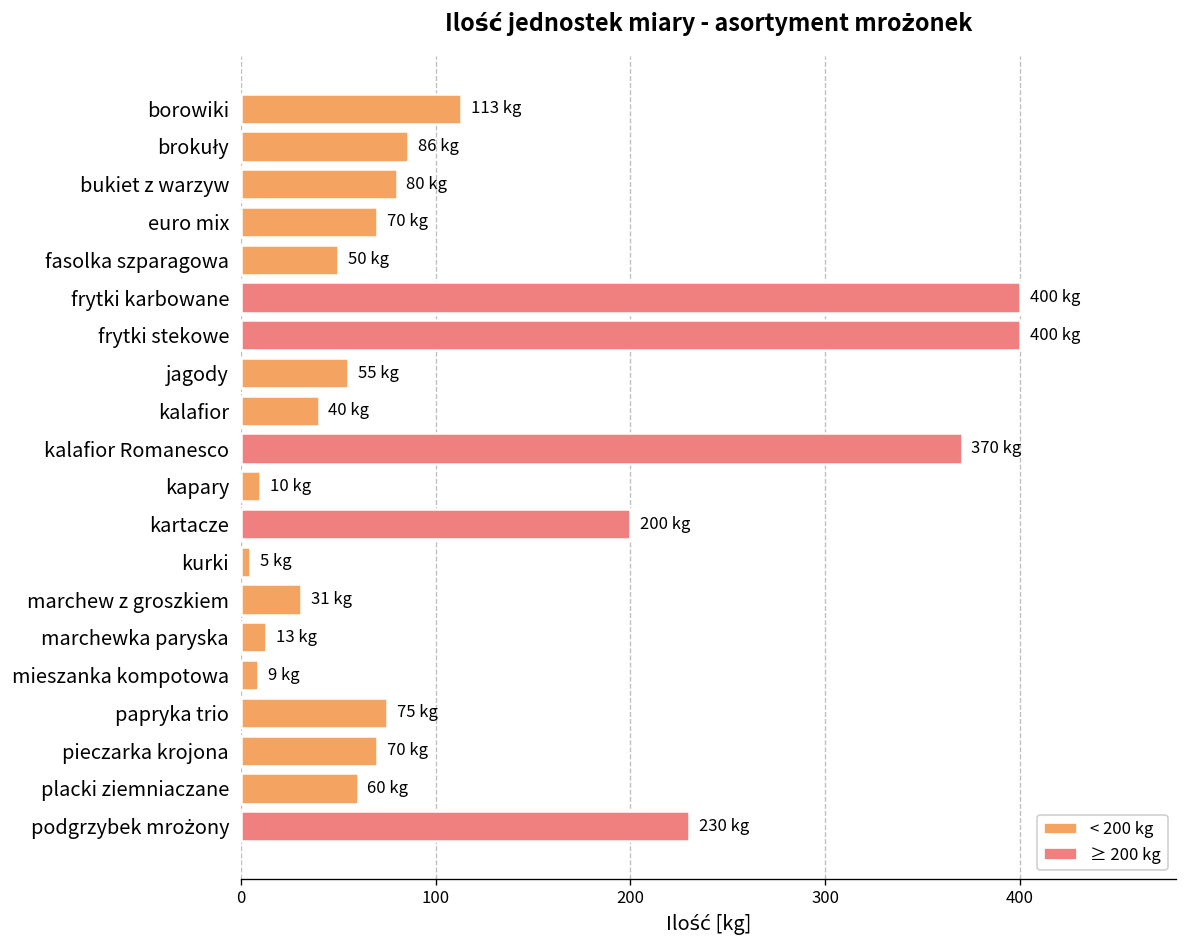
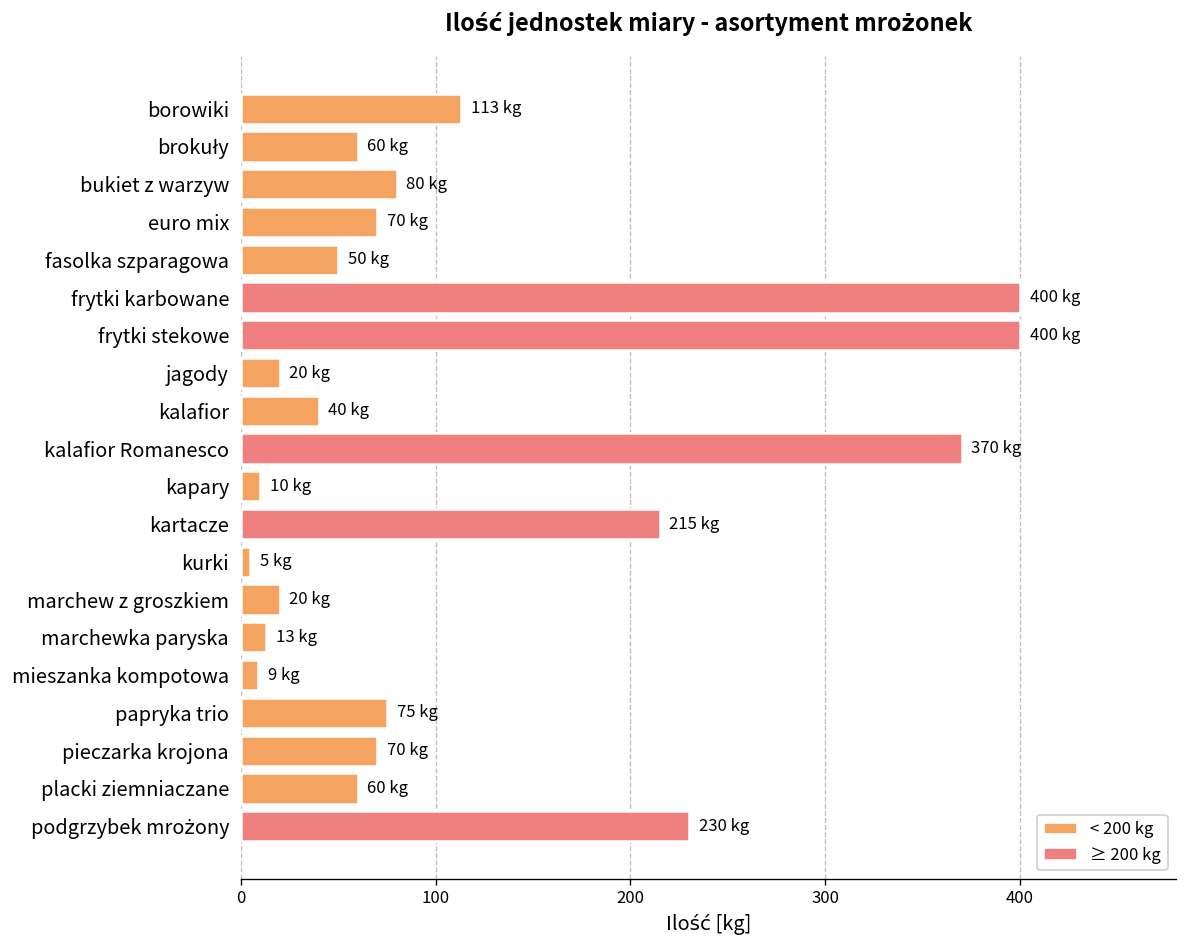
brokuły: 86 -> 60
jagody: 55 -> 20
kartacze: 200 -> 215
marchew z groszkiem: 31 -> 20
